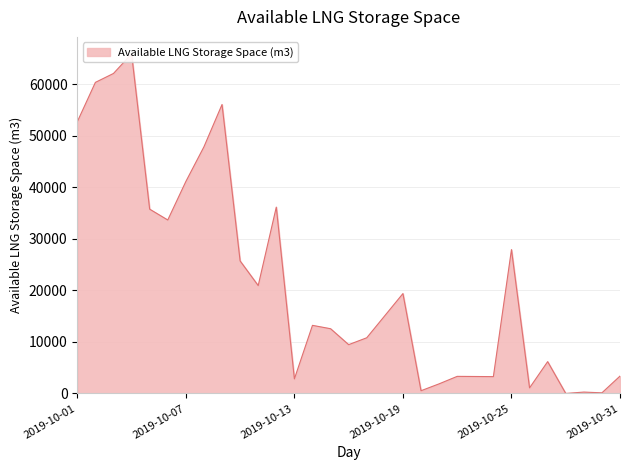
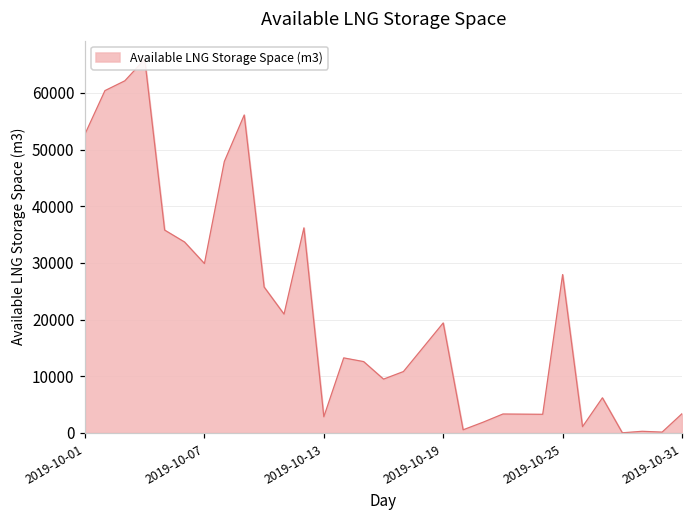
2019-10-07: 41000 -> 30000
